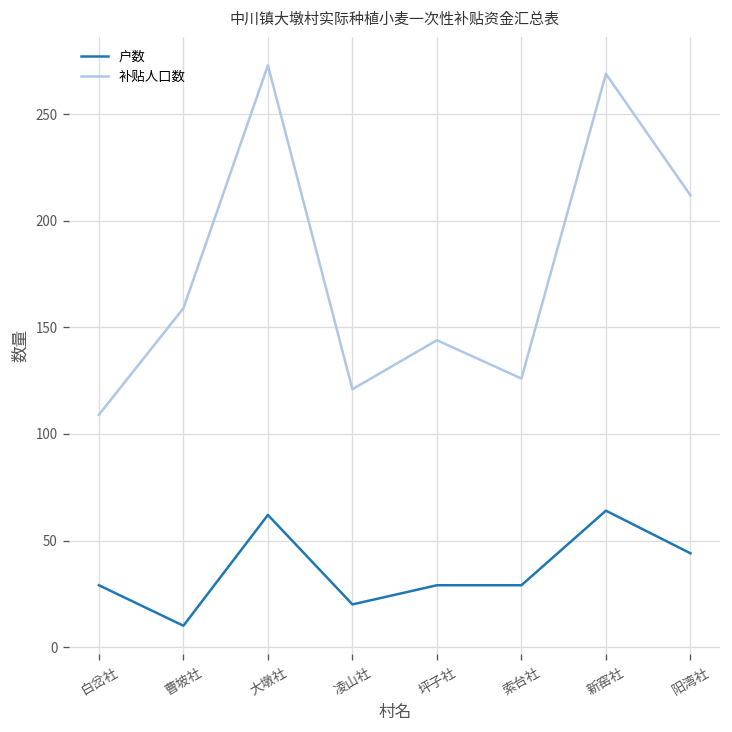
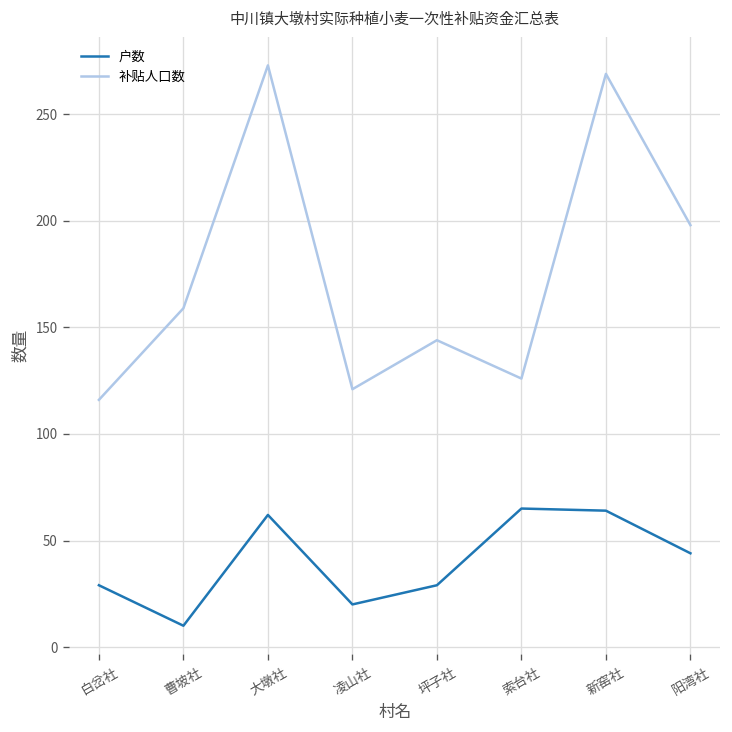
补贴人口数, 白岔社: 109 -> 116
户数, 索台社: 29 -> 65
补贴人口数, 阳湾社: 212 -> 198
